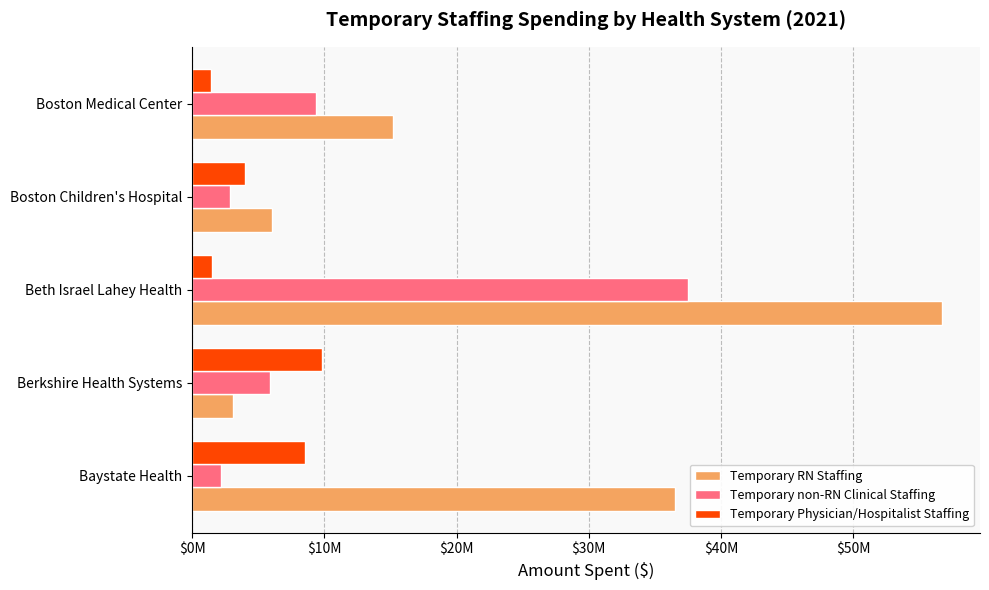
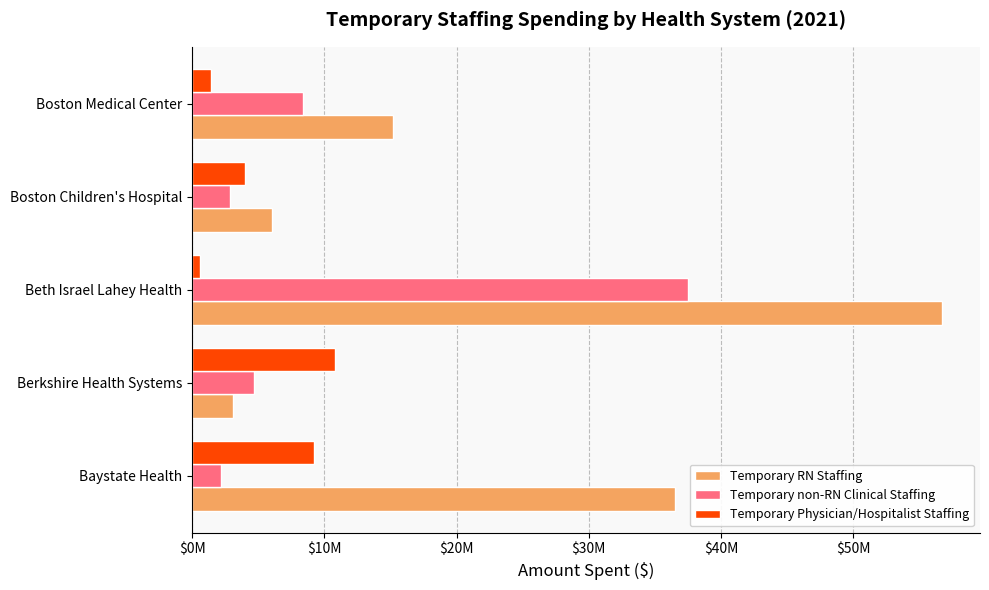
Temporary non-RN Clinical Staffing, Boston Medical Center: $9400000 -> $8400000
Temporary Physician/Hospitalist Staffing, Beth Israel Lahey Health: $1500000 -> $600000
Temporary Physician/Hospitalist Staffing, Berkshire Health Systems: $9800000 -> $10800000
Temporary non-RN Clinical Staffing, Berkshire Health Systems: $5900000 -> $4700000
Temporary Physician/Hospitalist Staffing, Baystate Health: $8600000 -> $9200000
